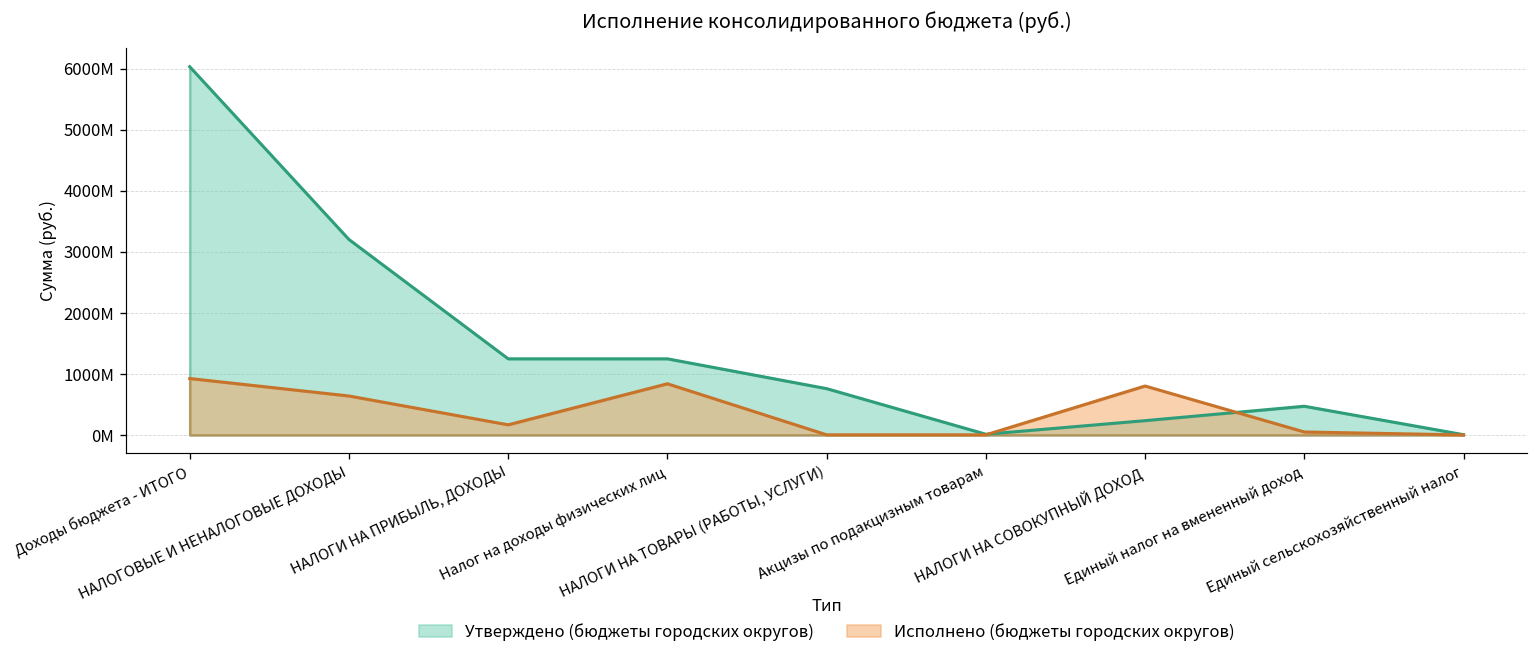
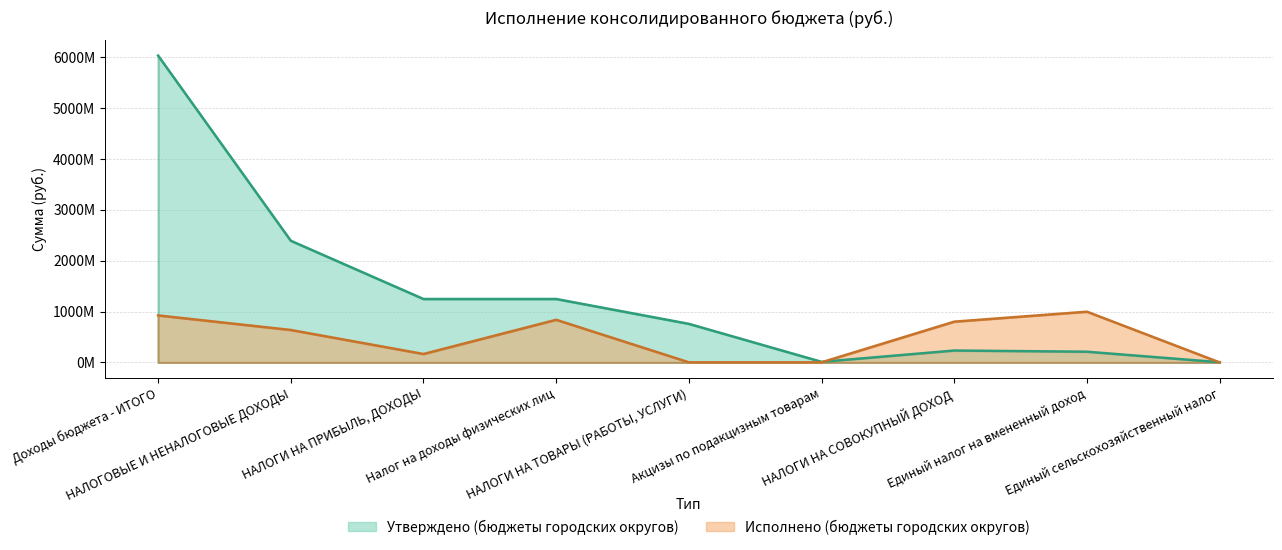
Утверждено (бюджеты городских округов), НАЛОГОВЫЕ И НЕНАЛОГОВЫЕ ДОХОДЫ: 3200000000 -> 2400000000
Утверждено (бюджеты городских округов), Единый налог на вмененный доход: 500000000 -> 200000000
Исполнено (бюджеты городских округов), Единый налог на вмененный доход: 0 -> 1000000000
